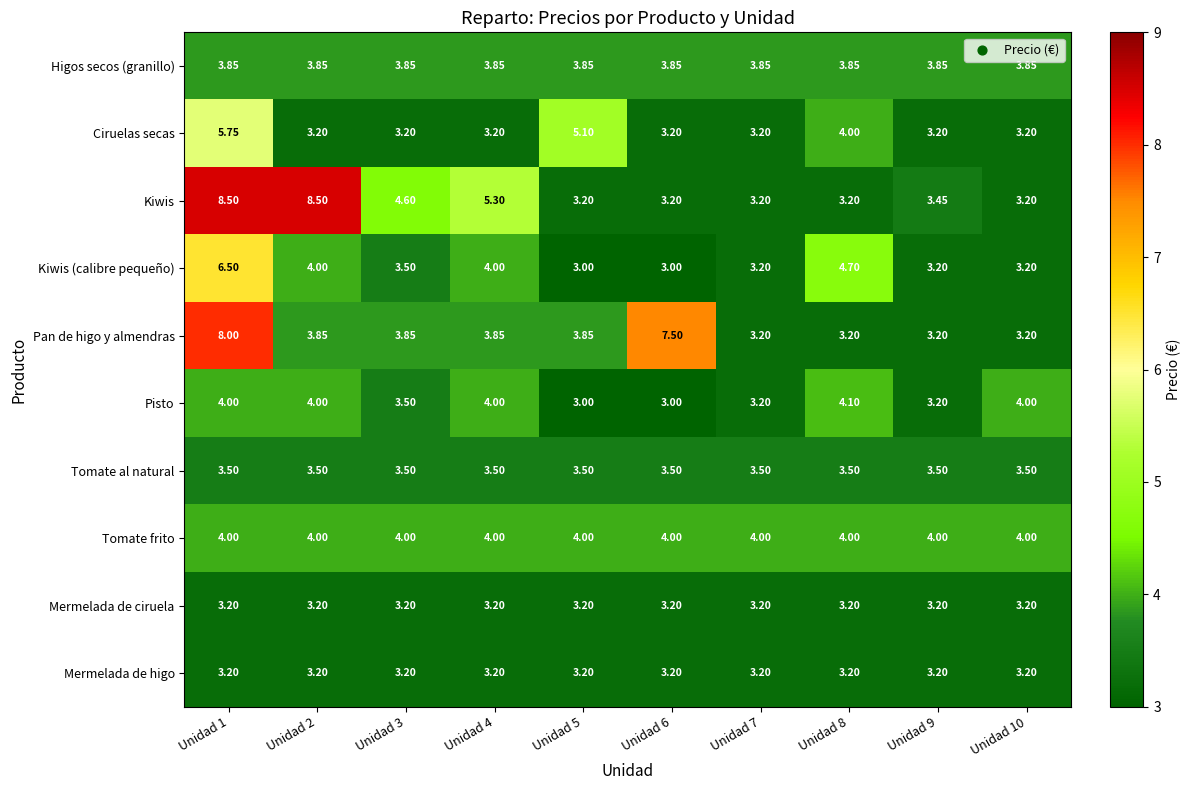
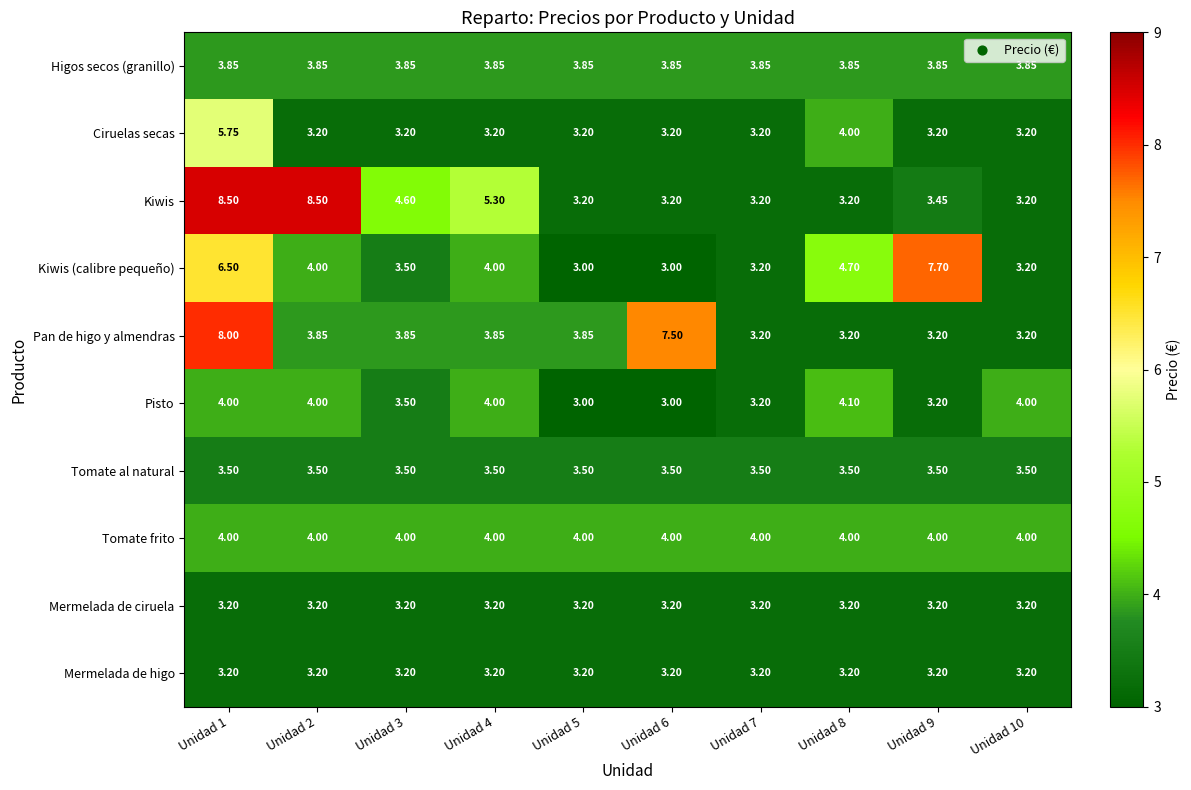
Ciruelas secas, Unidad 5: 5.10 -> 3.20
Kiwis (calibre pequeño), Unidad 9: 3.20 -> 7.70
